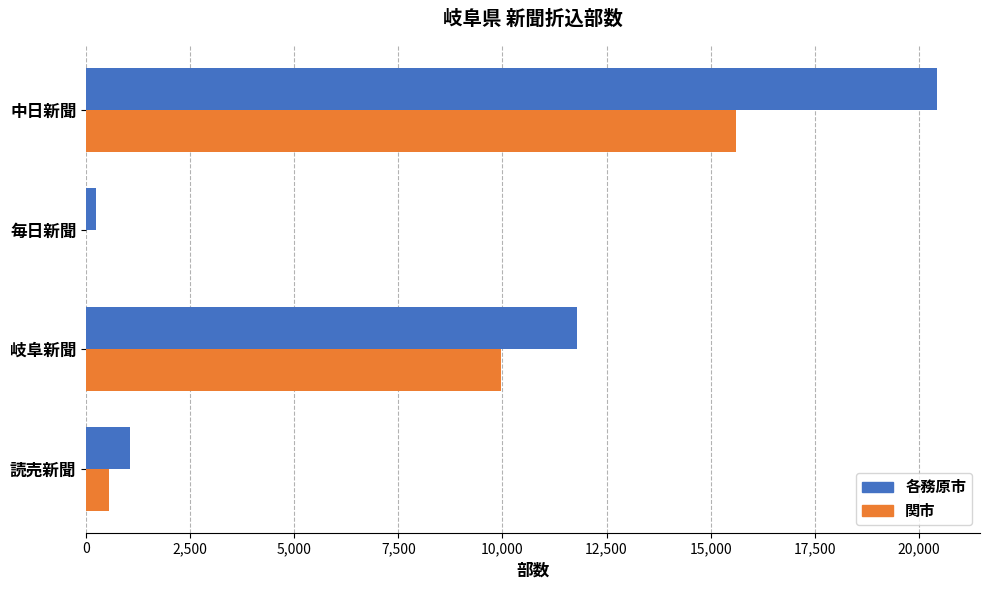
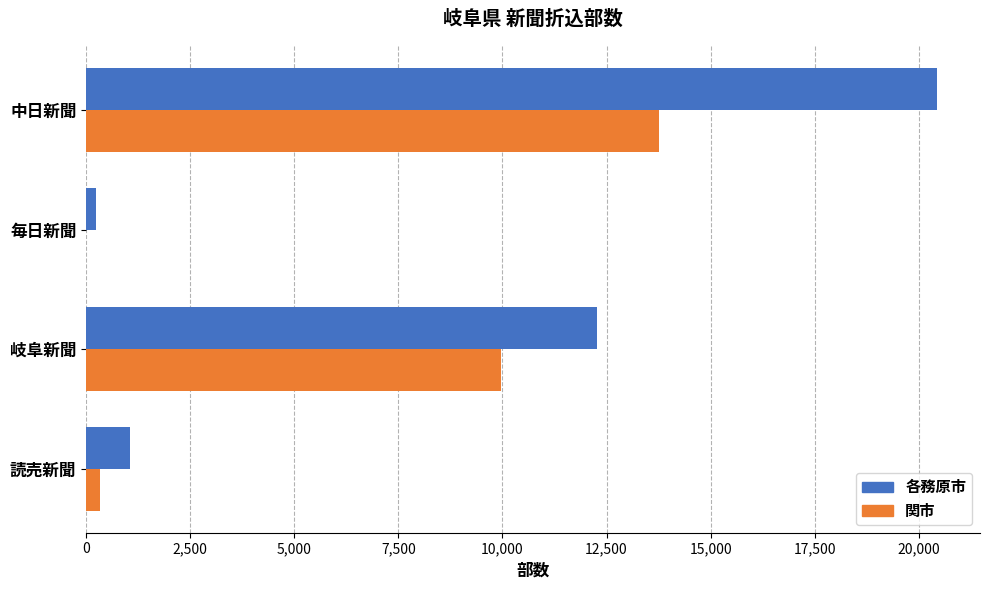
関市, 中日新聞: 15,600 -> 13,800
各務原市, 岐阜新聞: 11,800 -> 12,300
関市, 読売新聞: 600 -> 300
